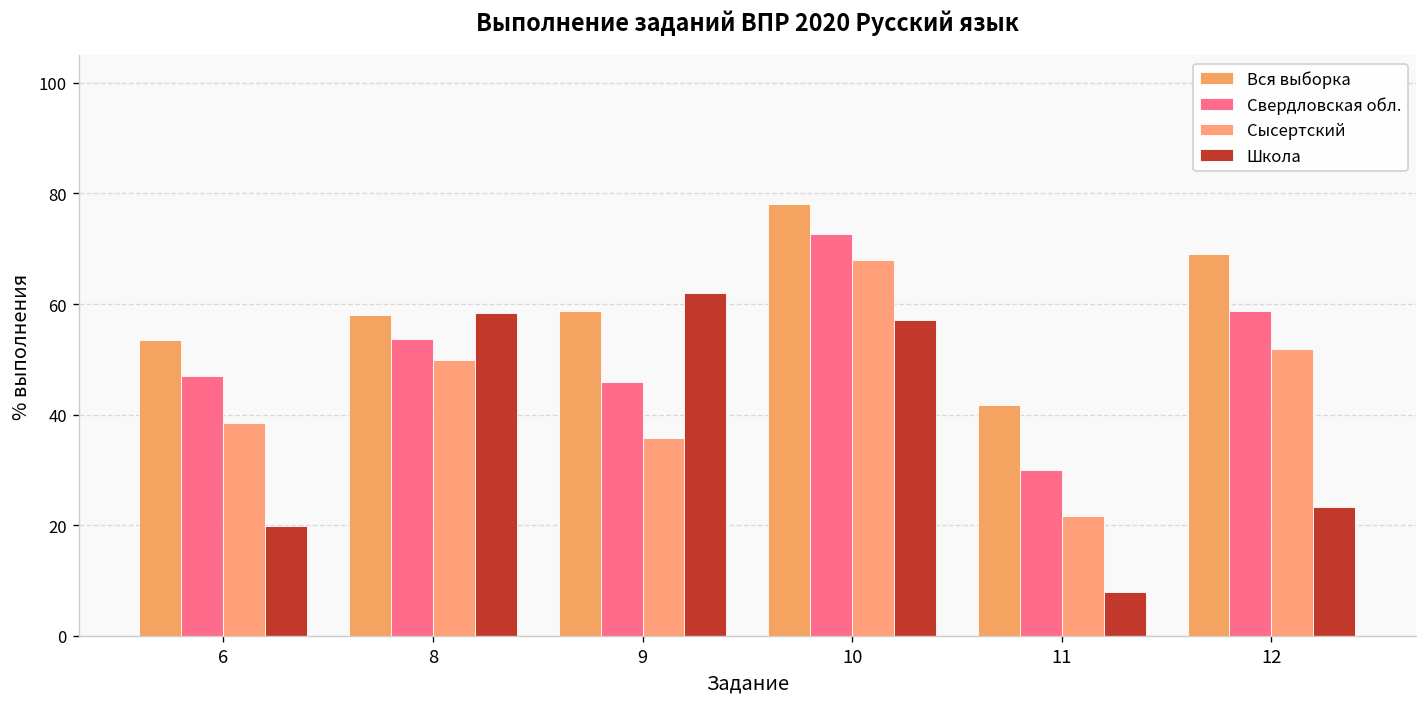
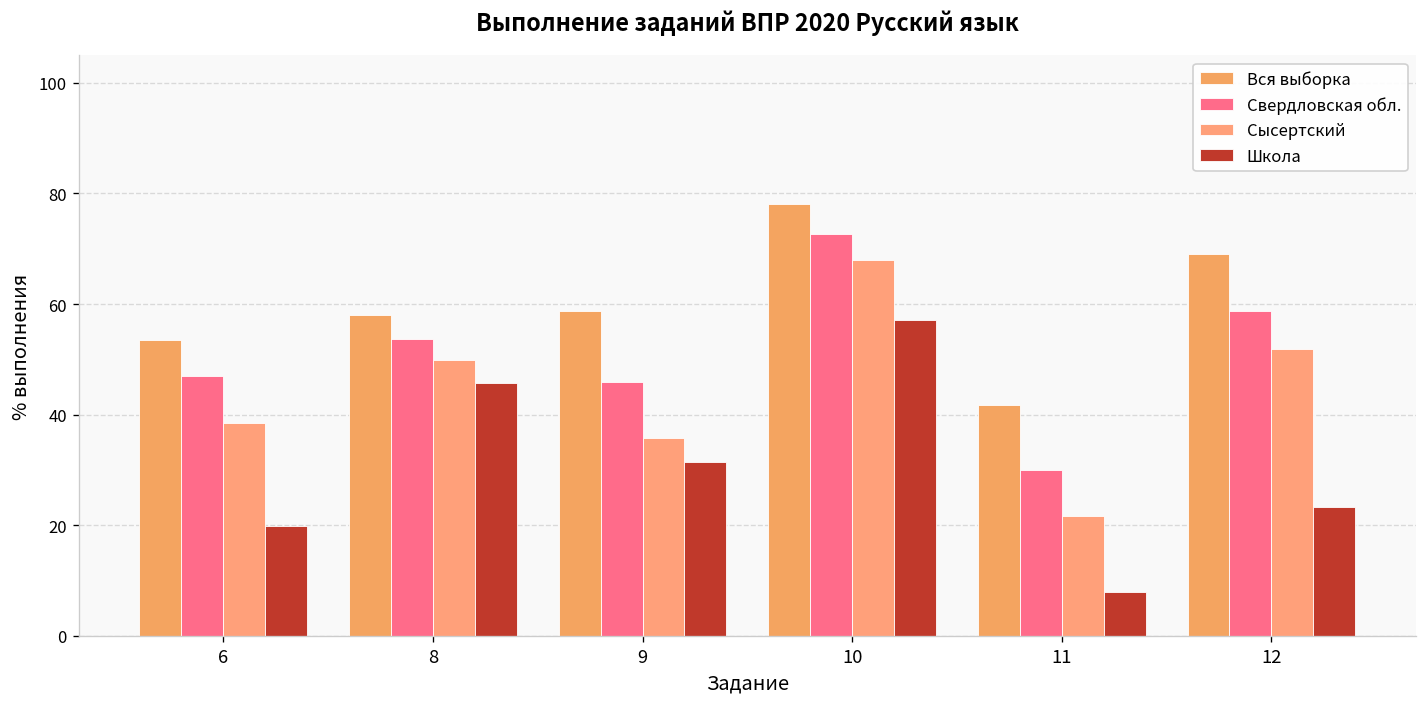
Школа, 8: 58 -> 46
Школа, 9: 62 -> 31
